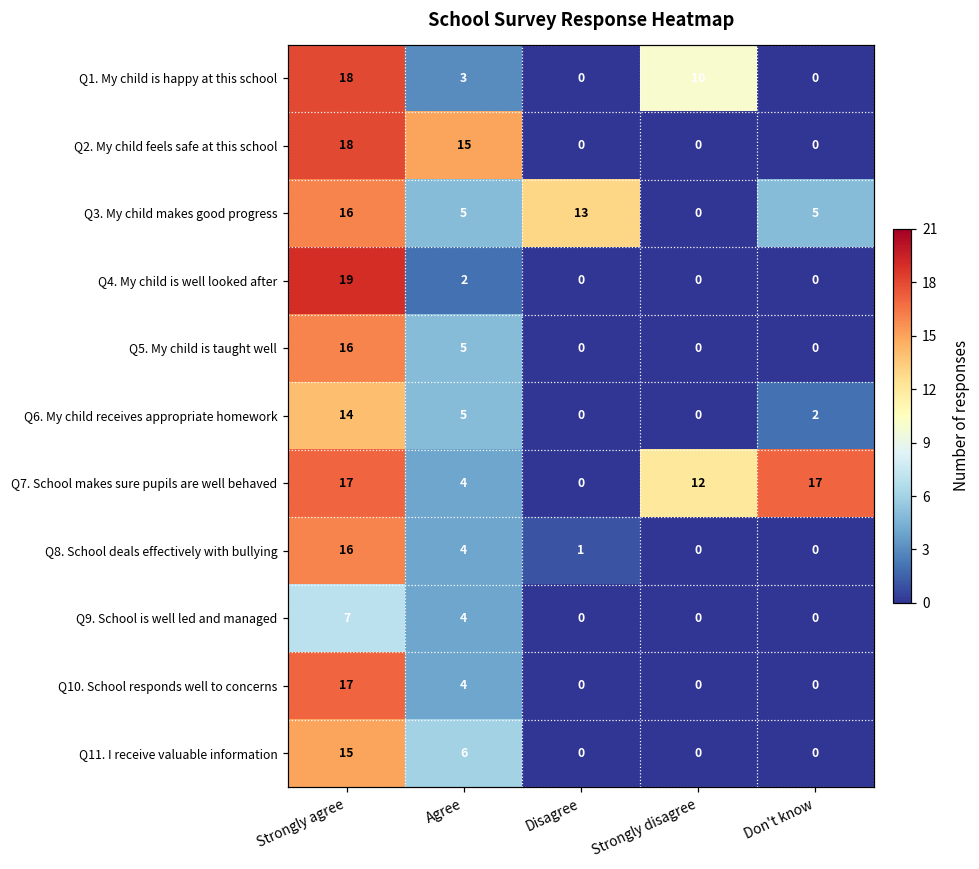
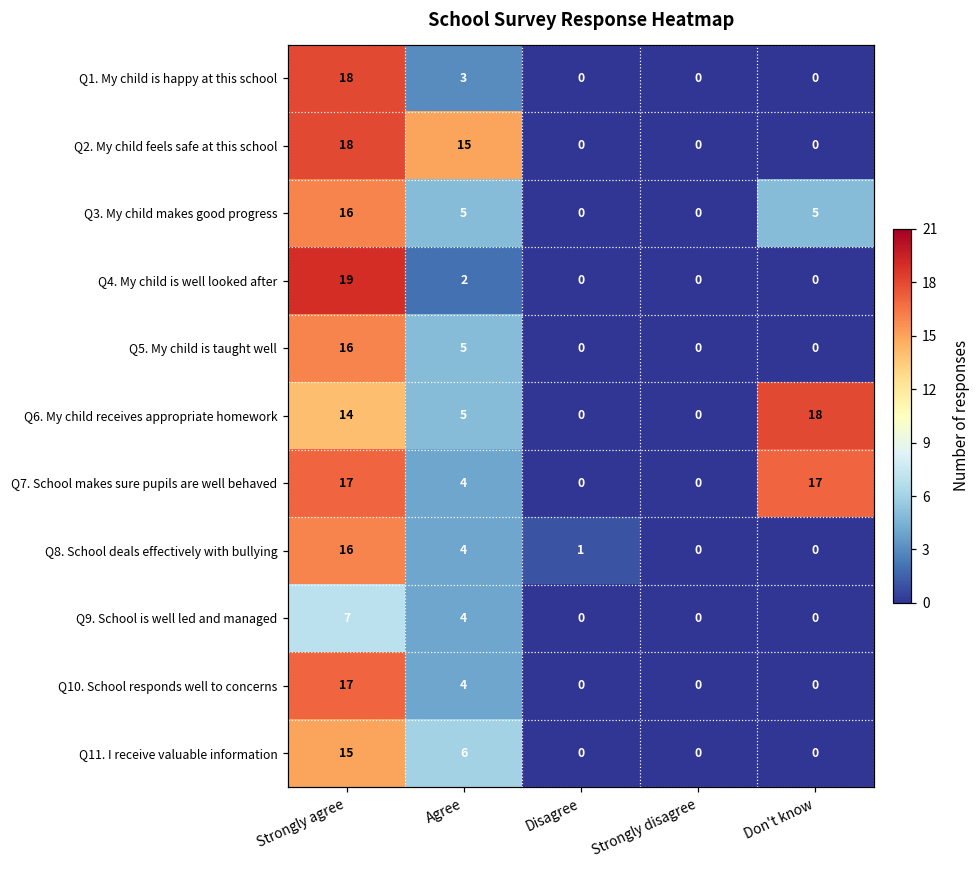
Q1. My child is happy at this school, Strongly disagree: 10 -> 0
Q3. My child makes good progress, Disagree: 13 -> 0
Q6. My child receives appropriate homework, Don't know: 2 -> 18
Q7. School makes sure pupils are well behaved, Strongly disagree: 12 -> 0
